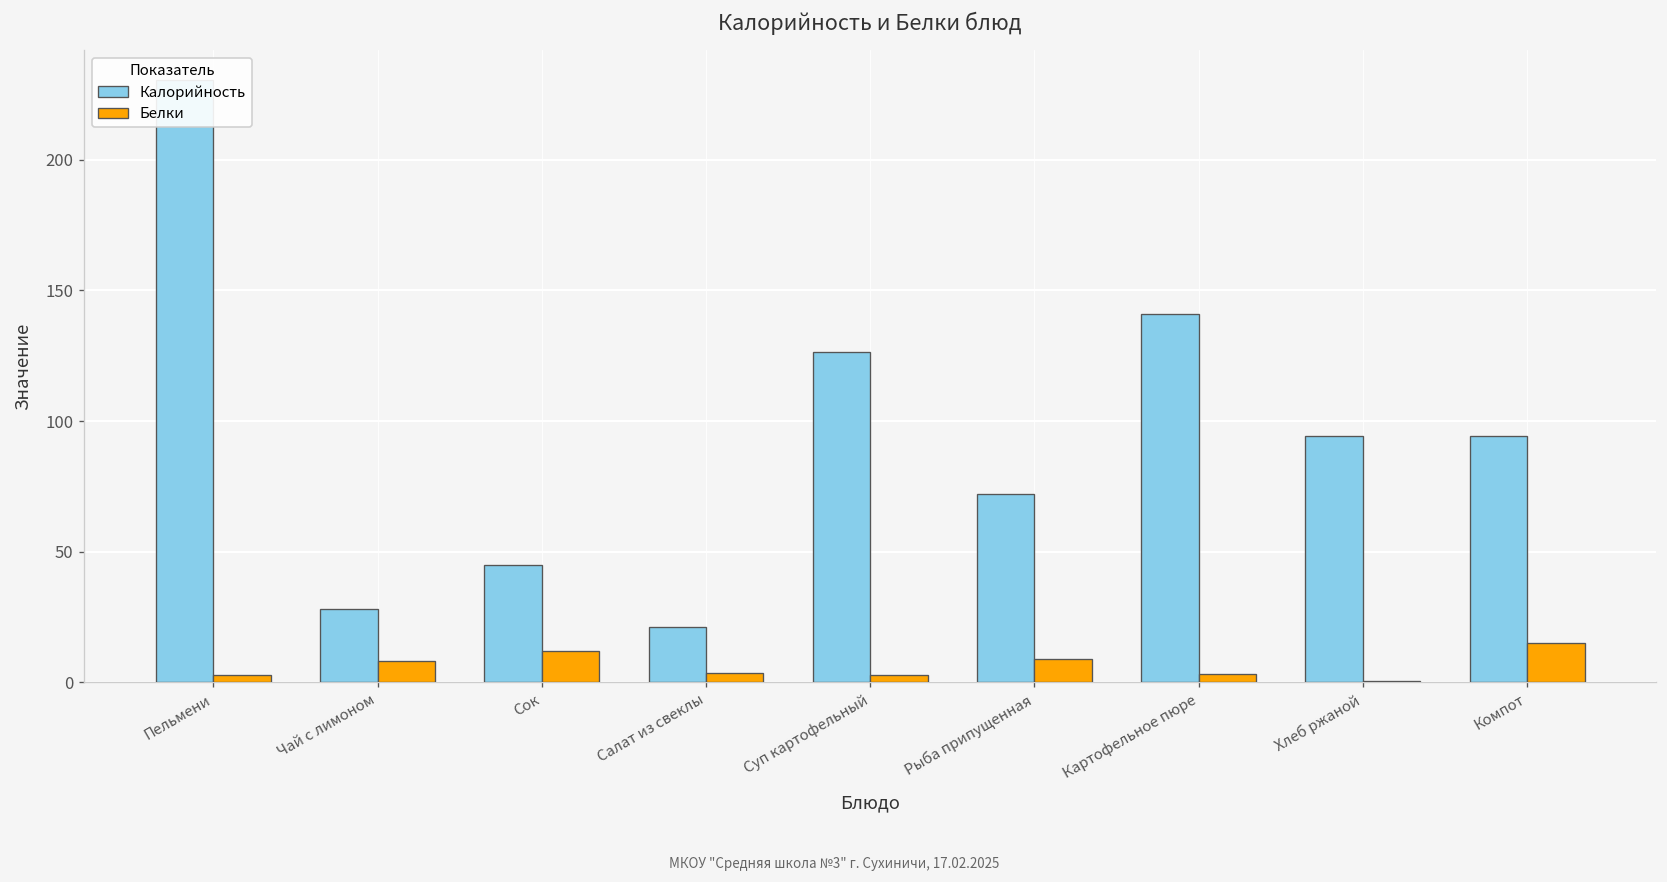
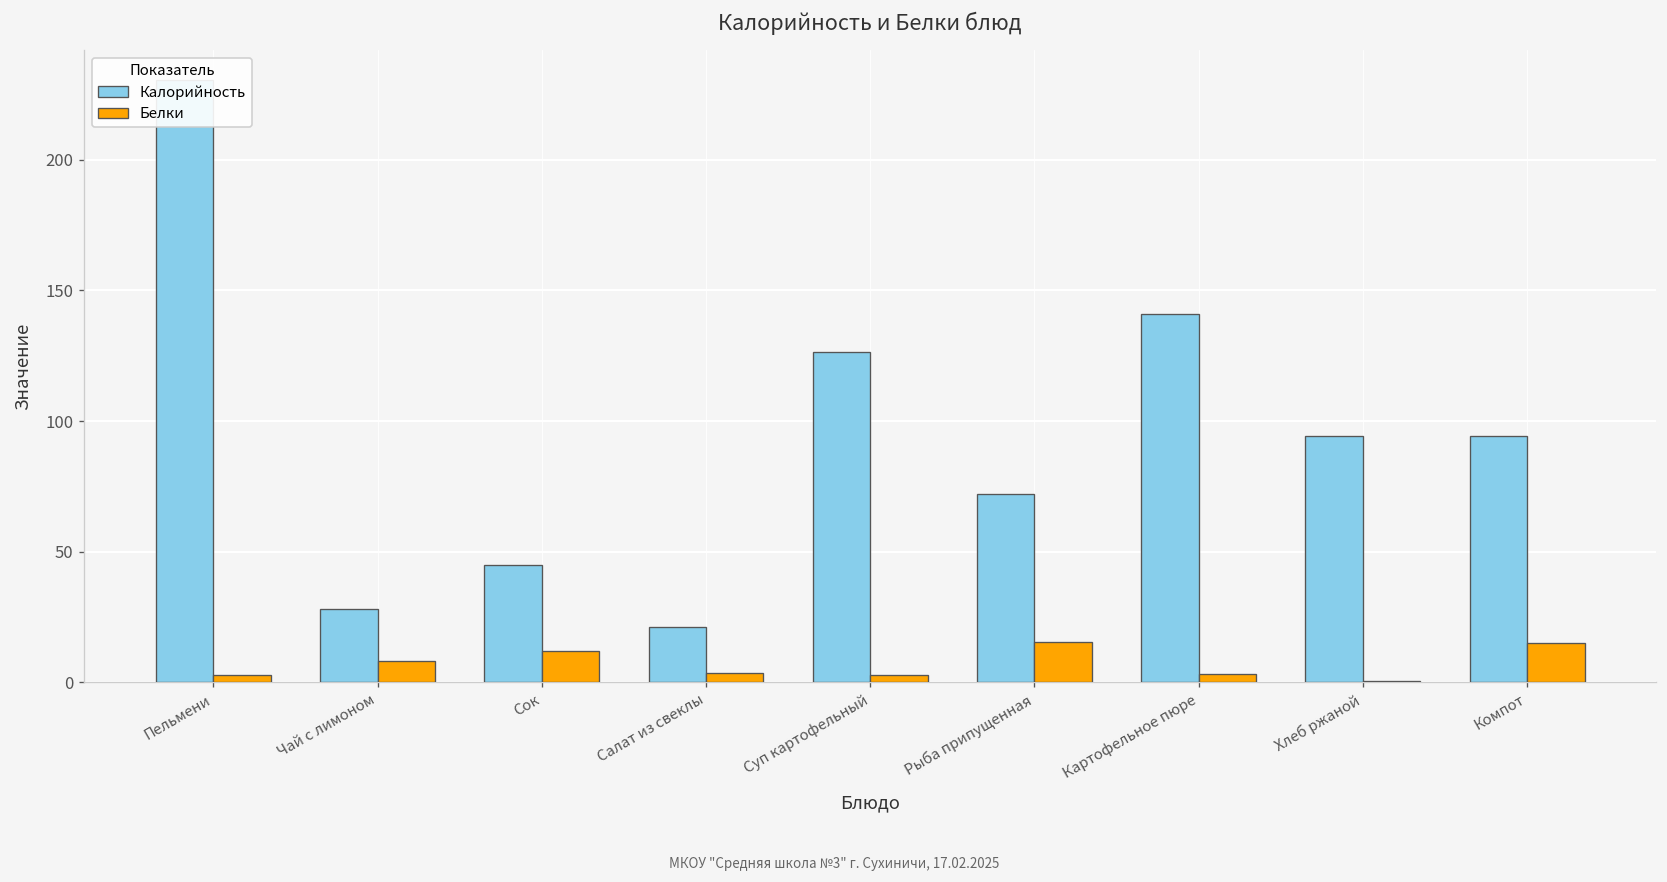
Белки, Рыба припущенная: 9 -> 16
